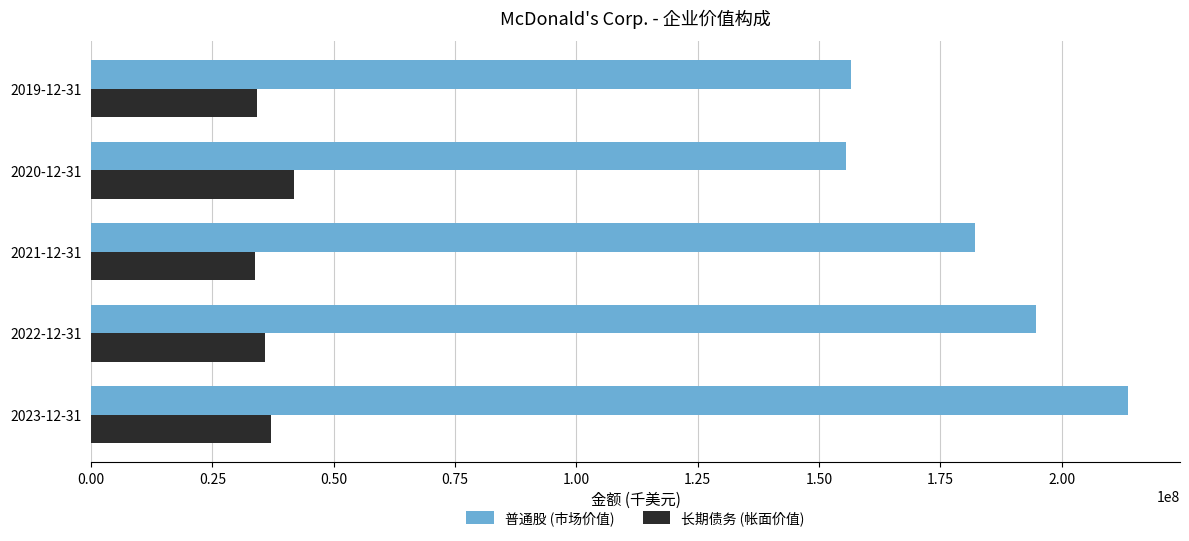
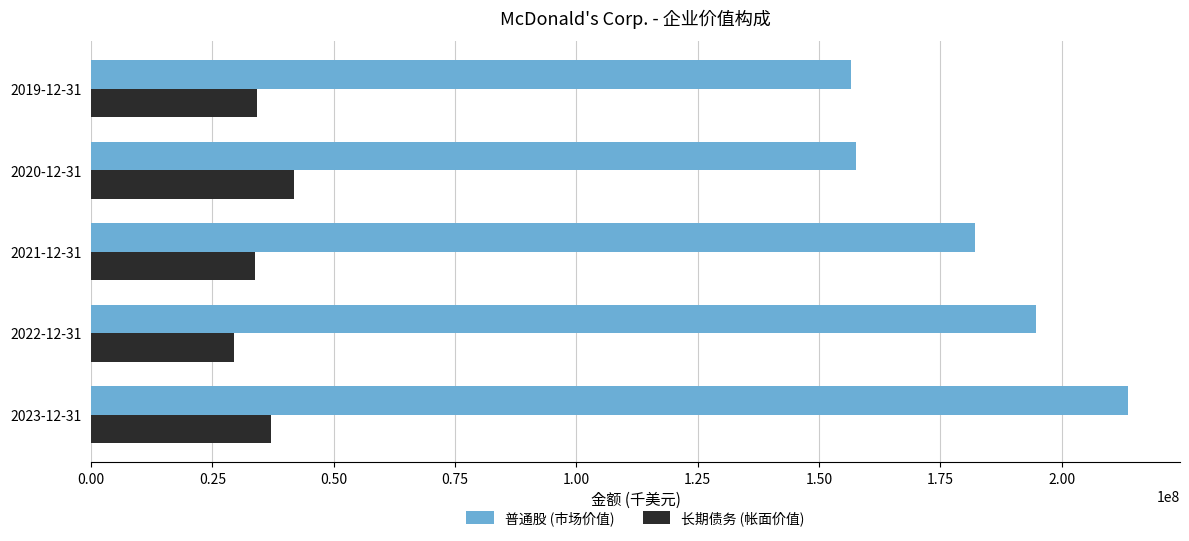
普通股 (市场价值), 2020-12-31: 156000000 -> 158000000
长期债务 (帐面价值), 2022-12-31: 36000000 -> 29000000
